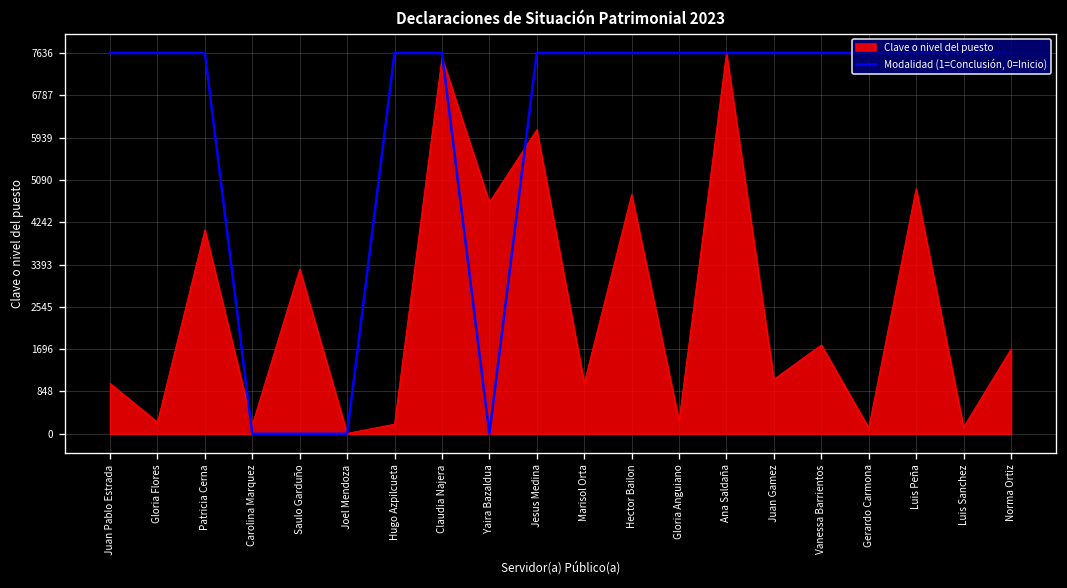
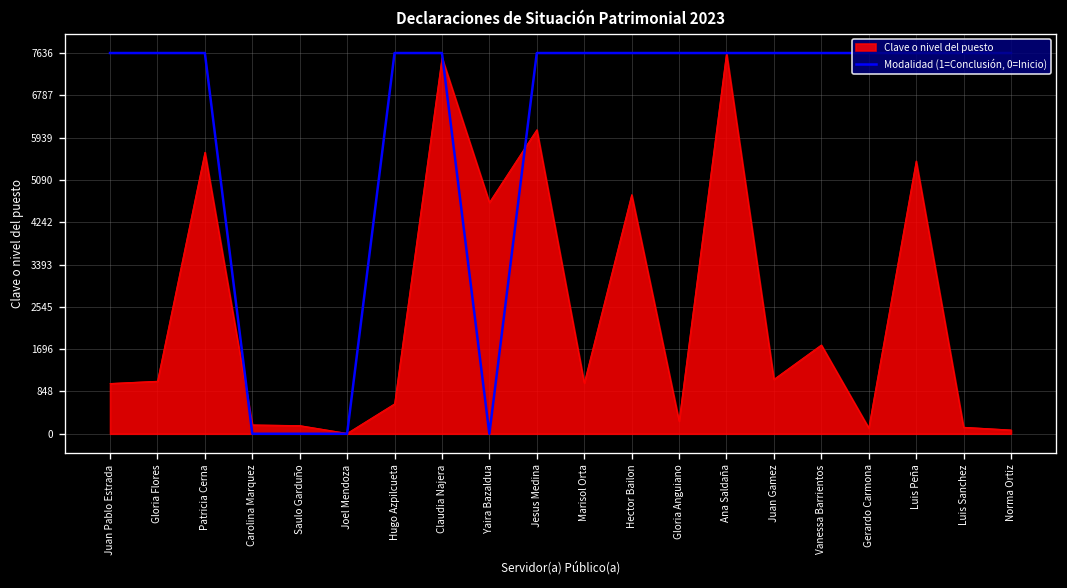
Clave o nivel del puesto, Gloria Flores: 200 -> 1100
Clave o nivel del puesto, Patricia Cerna: 4100 -> 5600
Clave o nivel del puesto, Saulo Garduño: 3300 -> 200
Clave o nivel del puesto, Hugo Azpilcueta: 200 -> 600
Clave o nivel del puesto, Luis Peña: 4900 -> 5500
Clave o nivel del puesto, Norma Ortiz: 1700 -> 100
